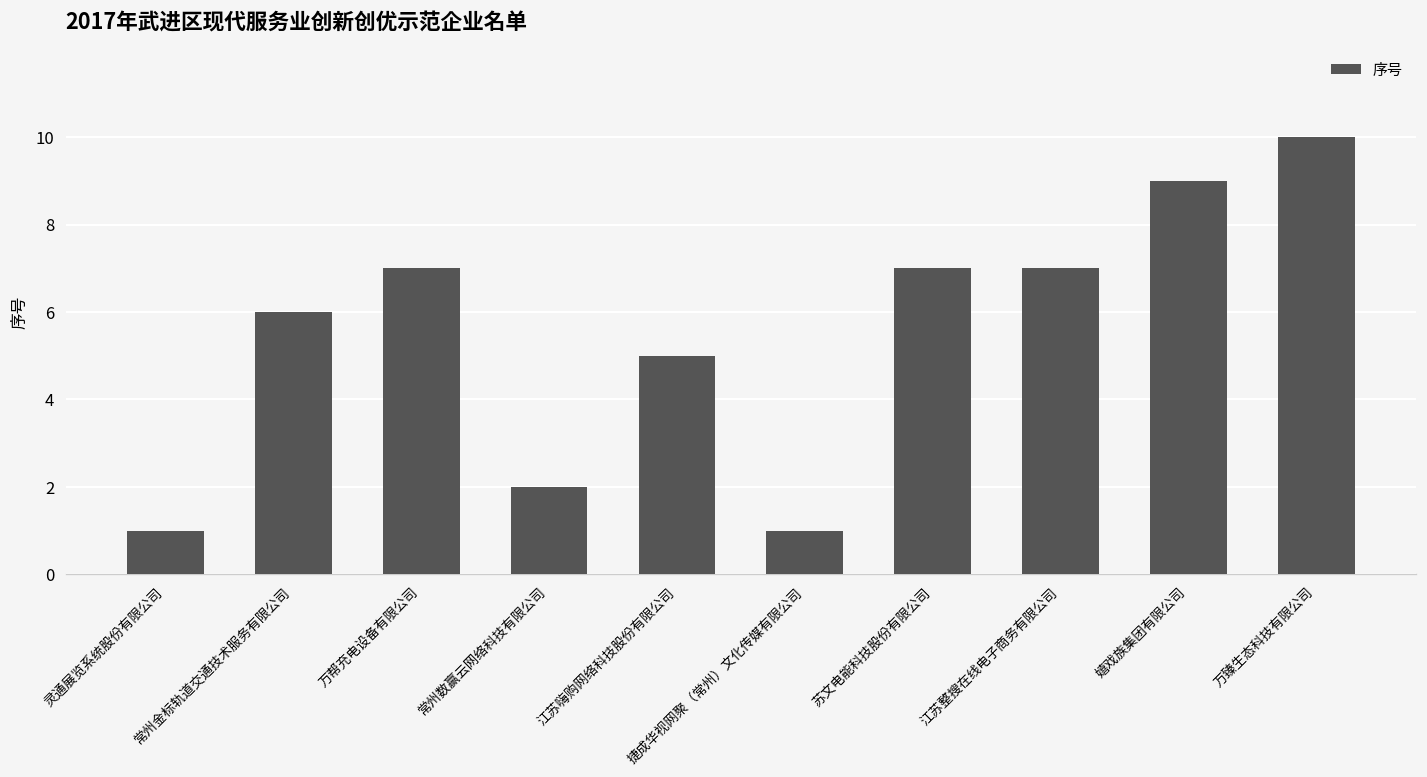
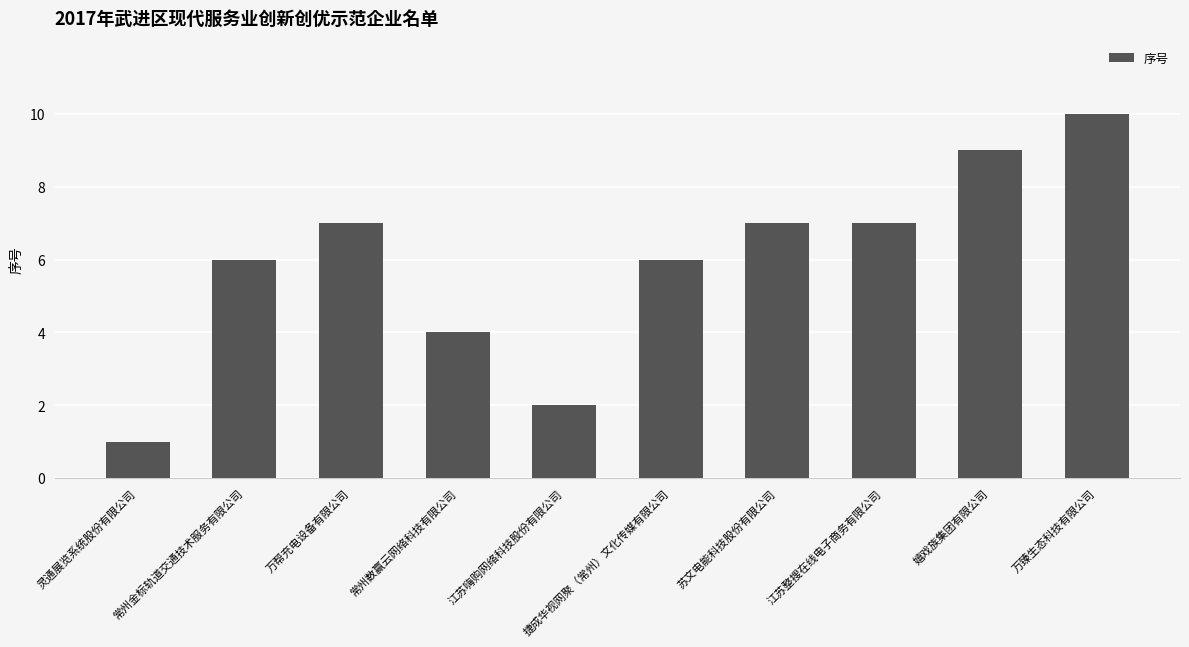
常州数赢云网络科技有限公司: 2 -> 4
江苏嗨购网络科技股份有限公司: 5 -> 2
捷成华视网聚（常州）文化传媒有限公司: 1 -> 6
